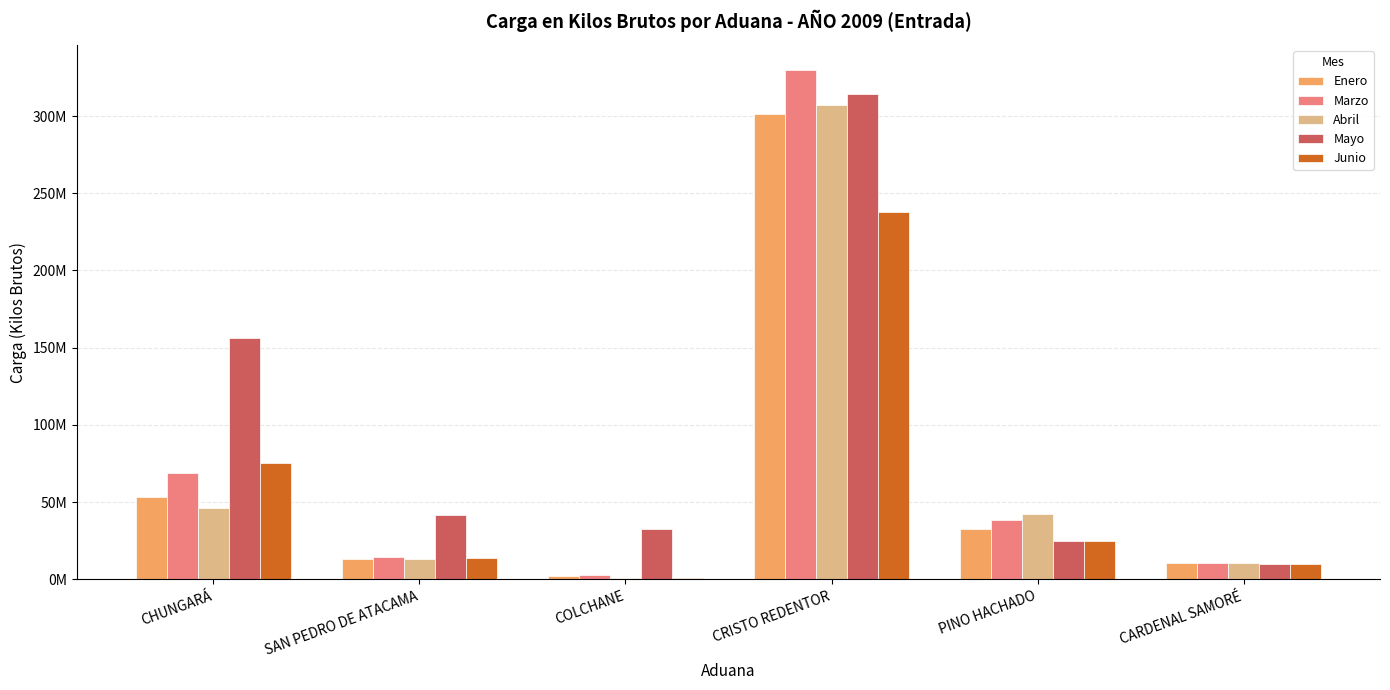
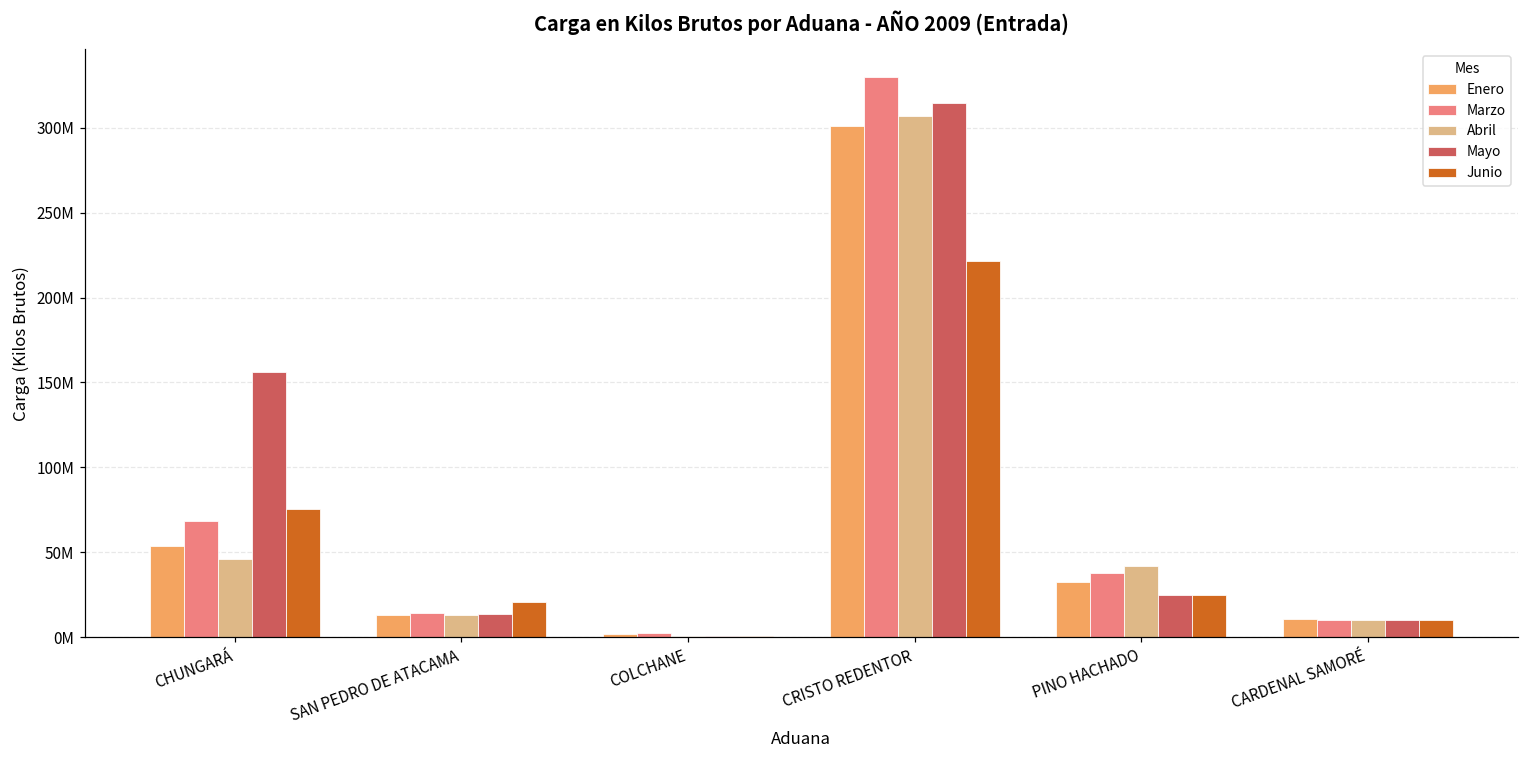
Mayo, SAN PEDRO DE ATACAMA: 42000000 -> 13000000
Junio, SAN PEDRO DE ATACAMA: 14000000 -> 21000000
Mayo, COLCHANE: 33000000 -> 1000000
Junio, CRISTO REDENTOR: 238000000 -> 221000000
